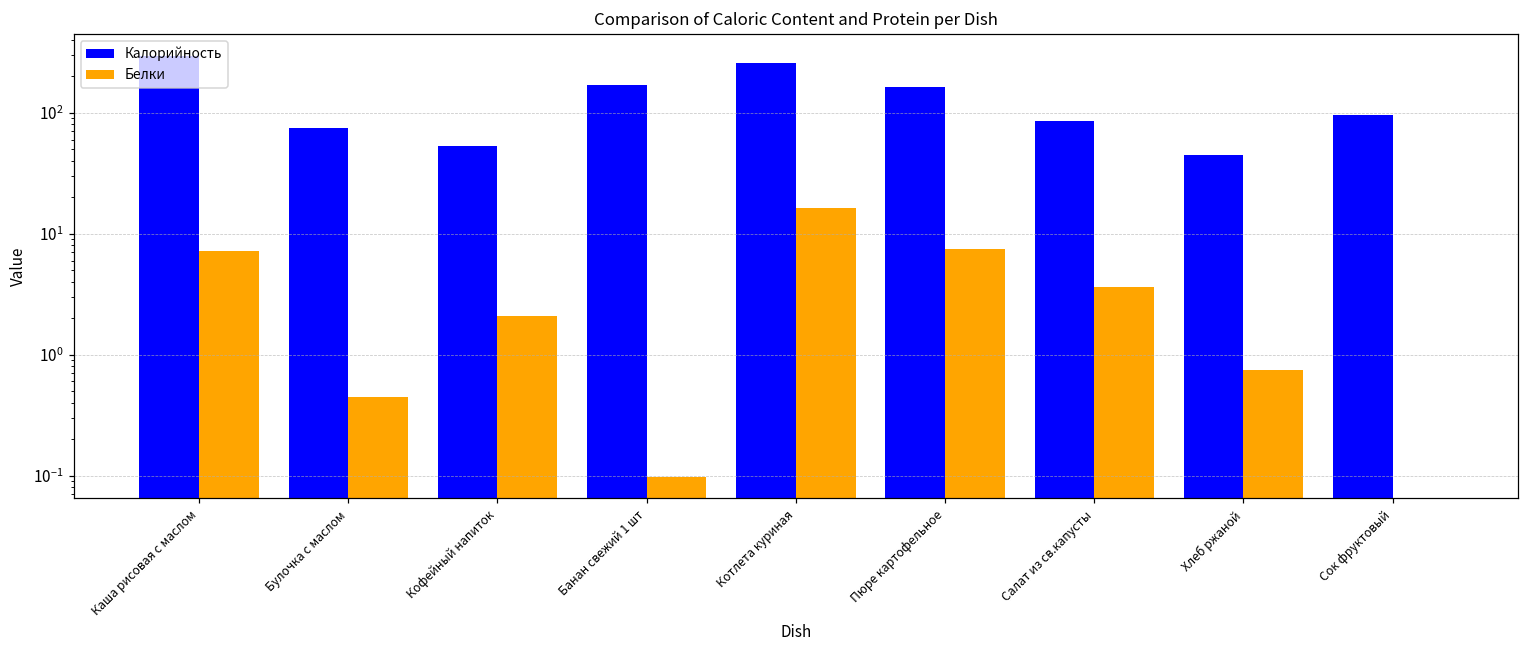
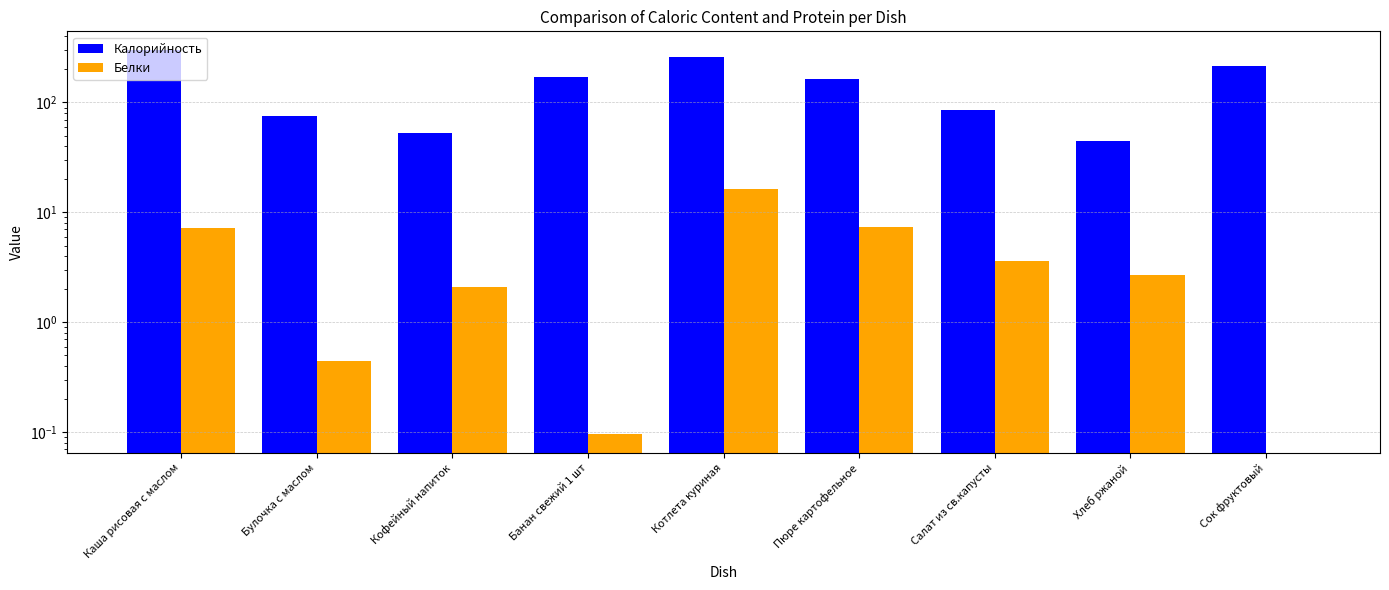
Белки, Хлеб ржаной: 0.8 -> 2.7
Калорийность, Сок фруктовый: 100 -> 210
